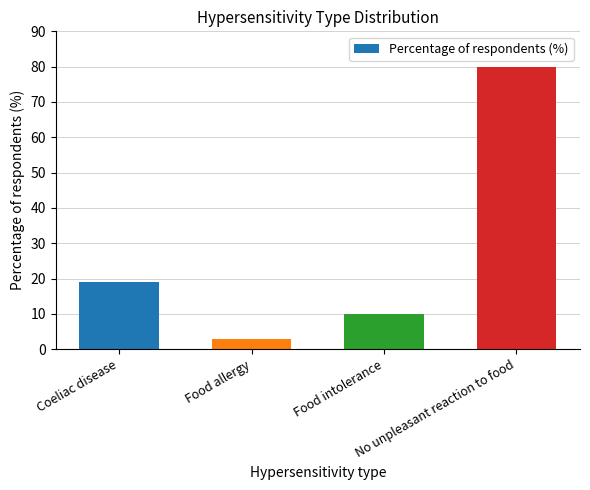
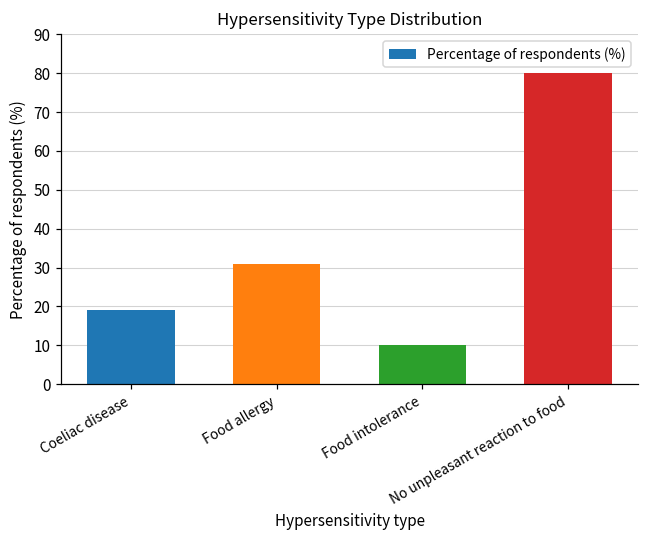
Food allergy: 3 -> 31
